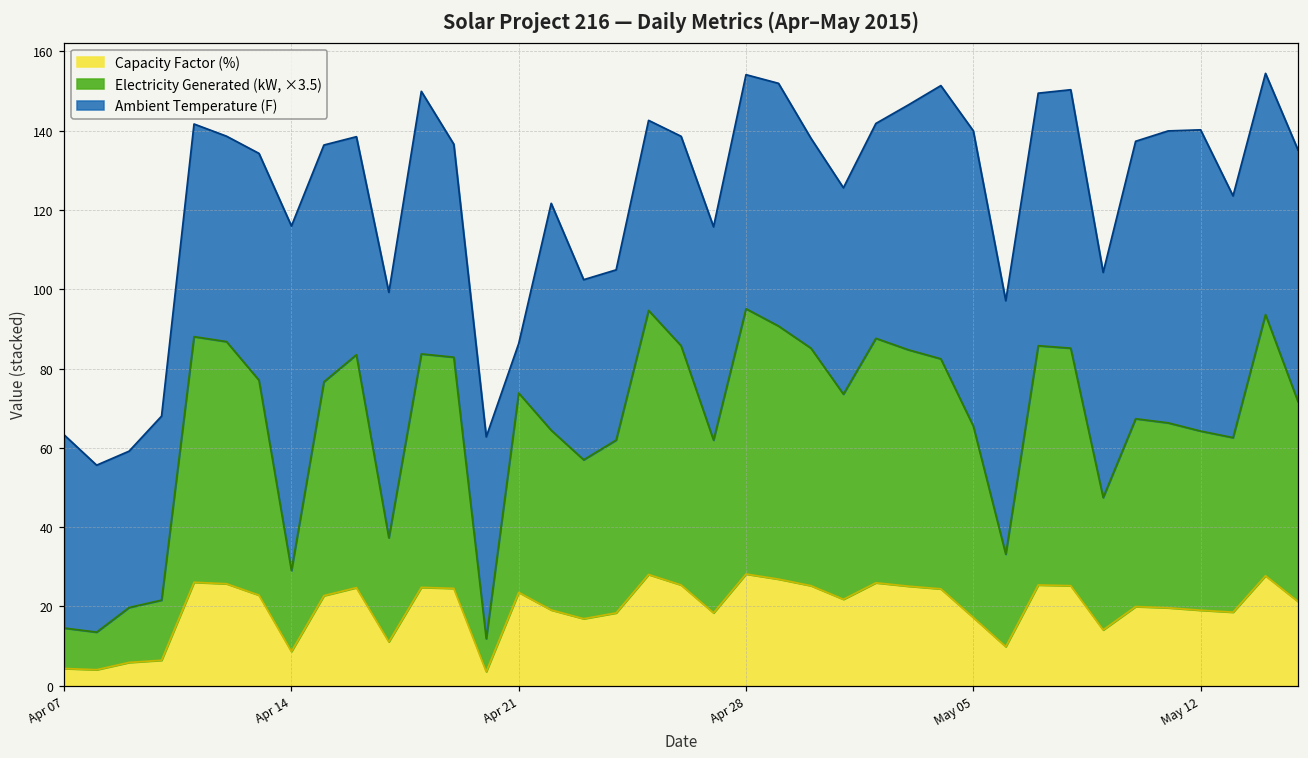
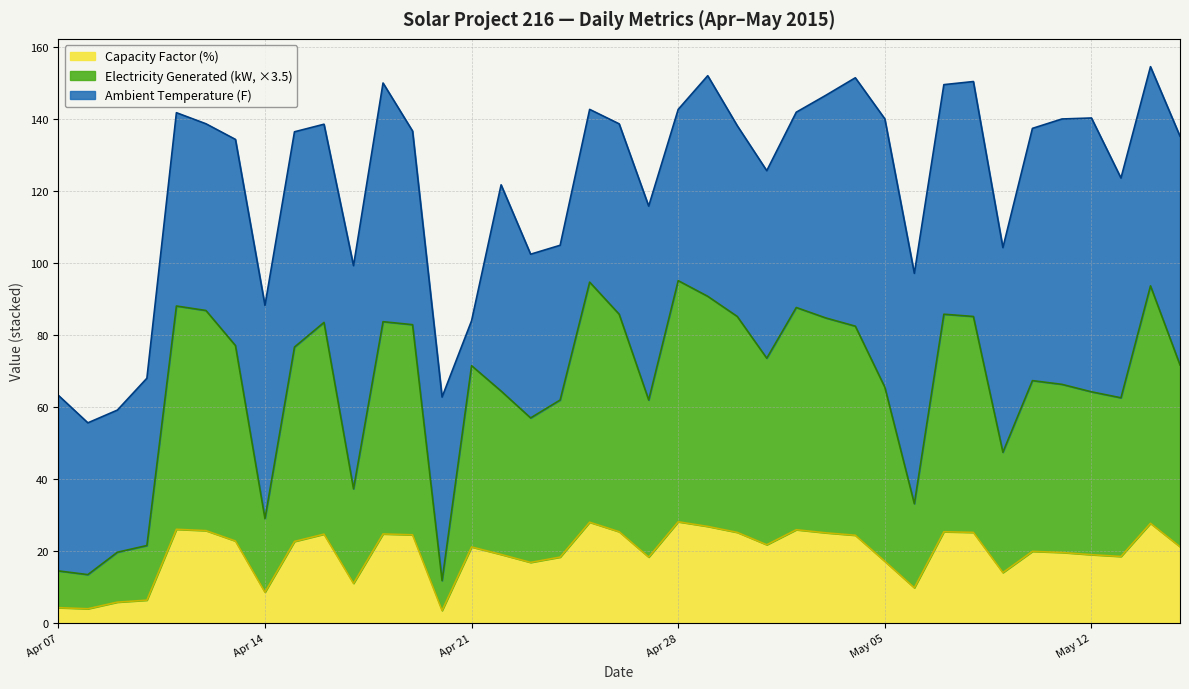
Ambient Temperature (F), Apr 14: 87 -> 59
Capacity Factor (%), Apr 21: 23 -> 21
Ambient Temperature (F), Apr 28: 59 -> 48
